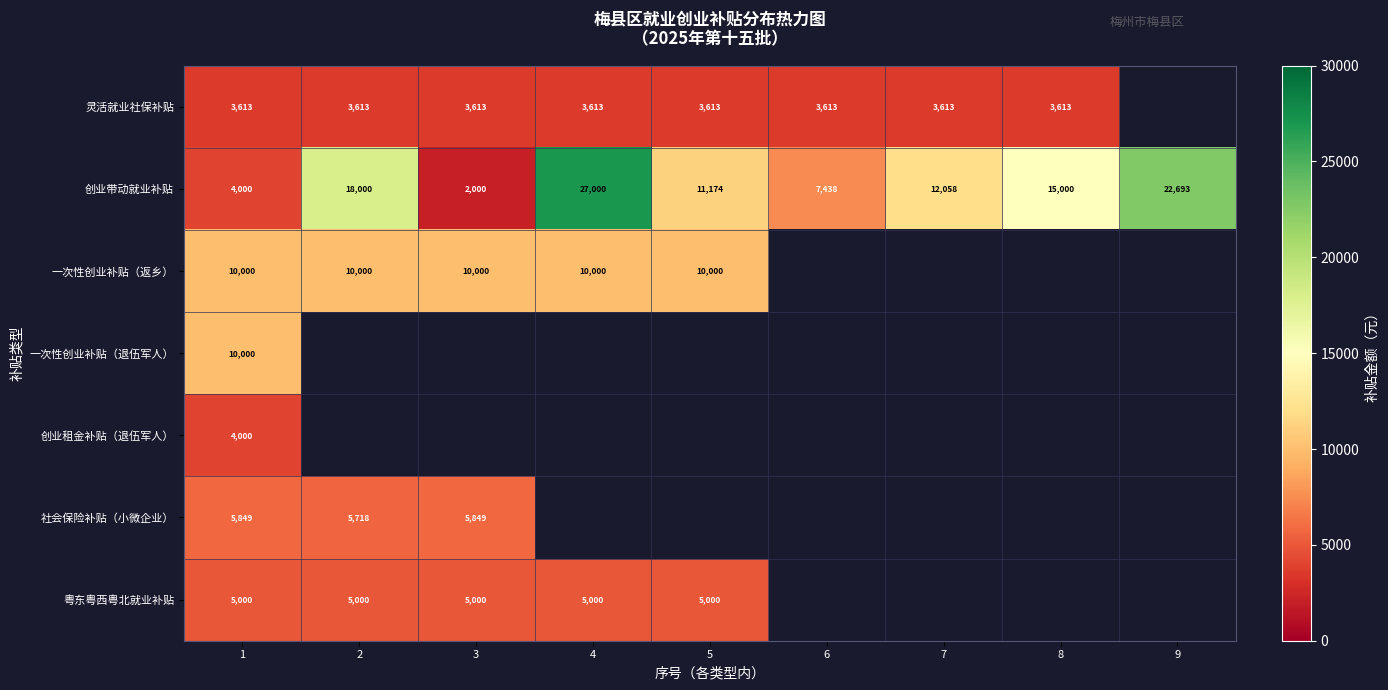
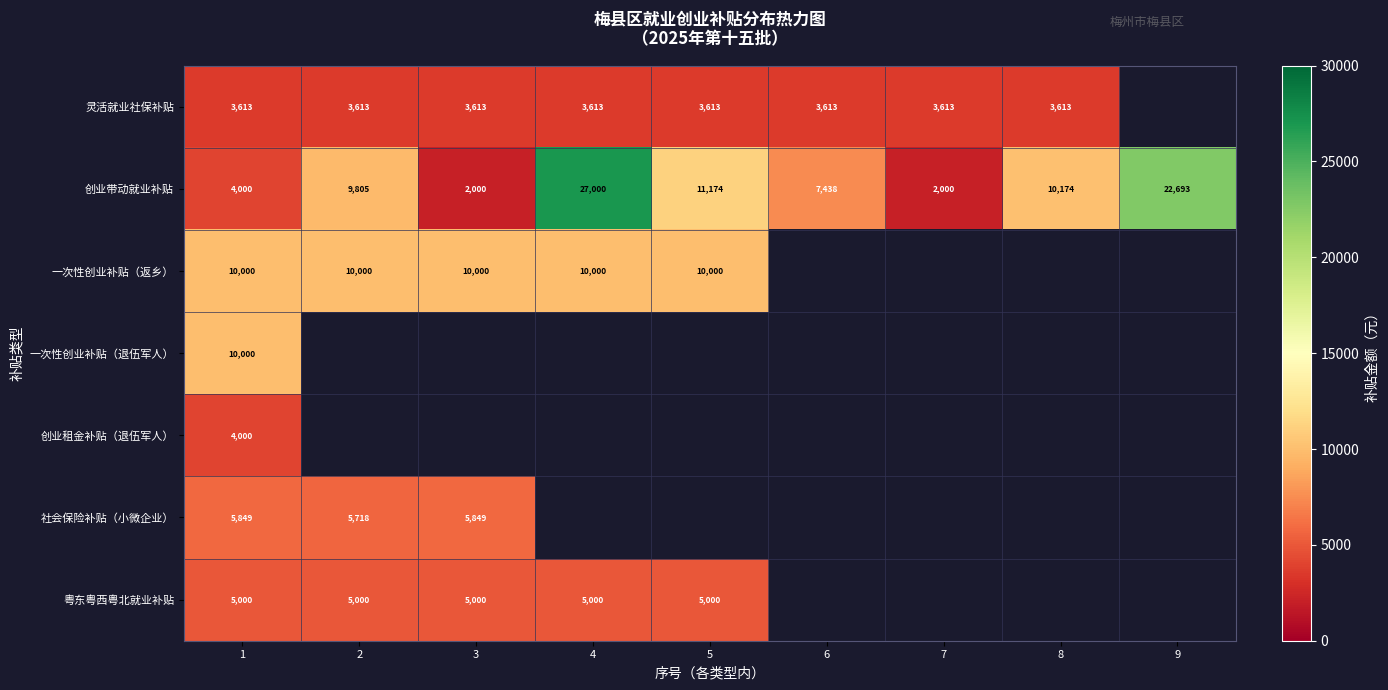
创业带动就业补贴, 2: 18,000 -> 9,805
创业带动就业补贴, 7: 12,058 -> 2,000
创业带动就业补贴, 8: 15,000 -> 10,174
